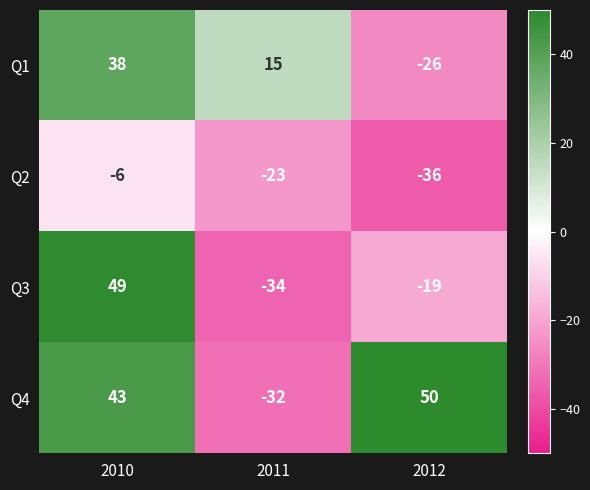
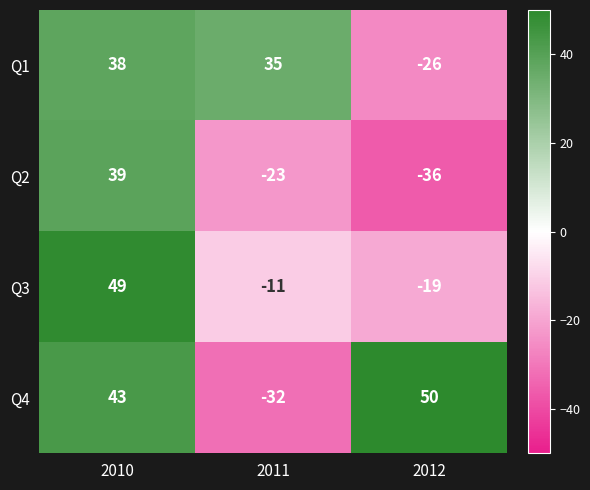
Q1, 2011: 15 -> 35
Q2, 2010: -6 -> 39
Q3, 2011: -34 -> -11
